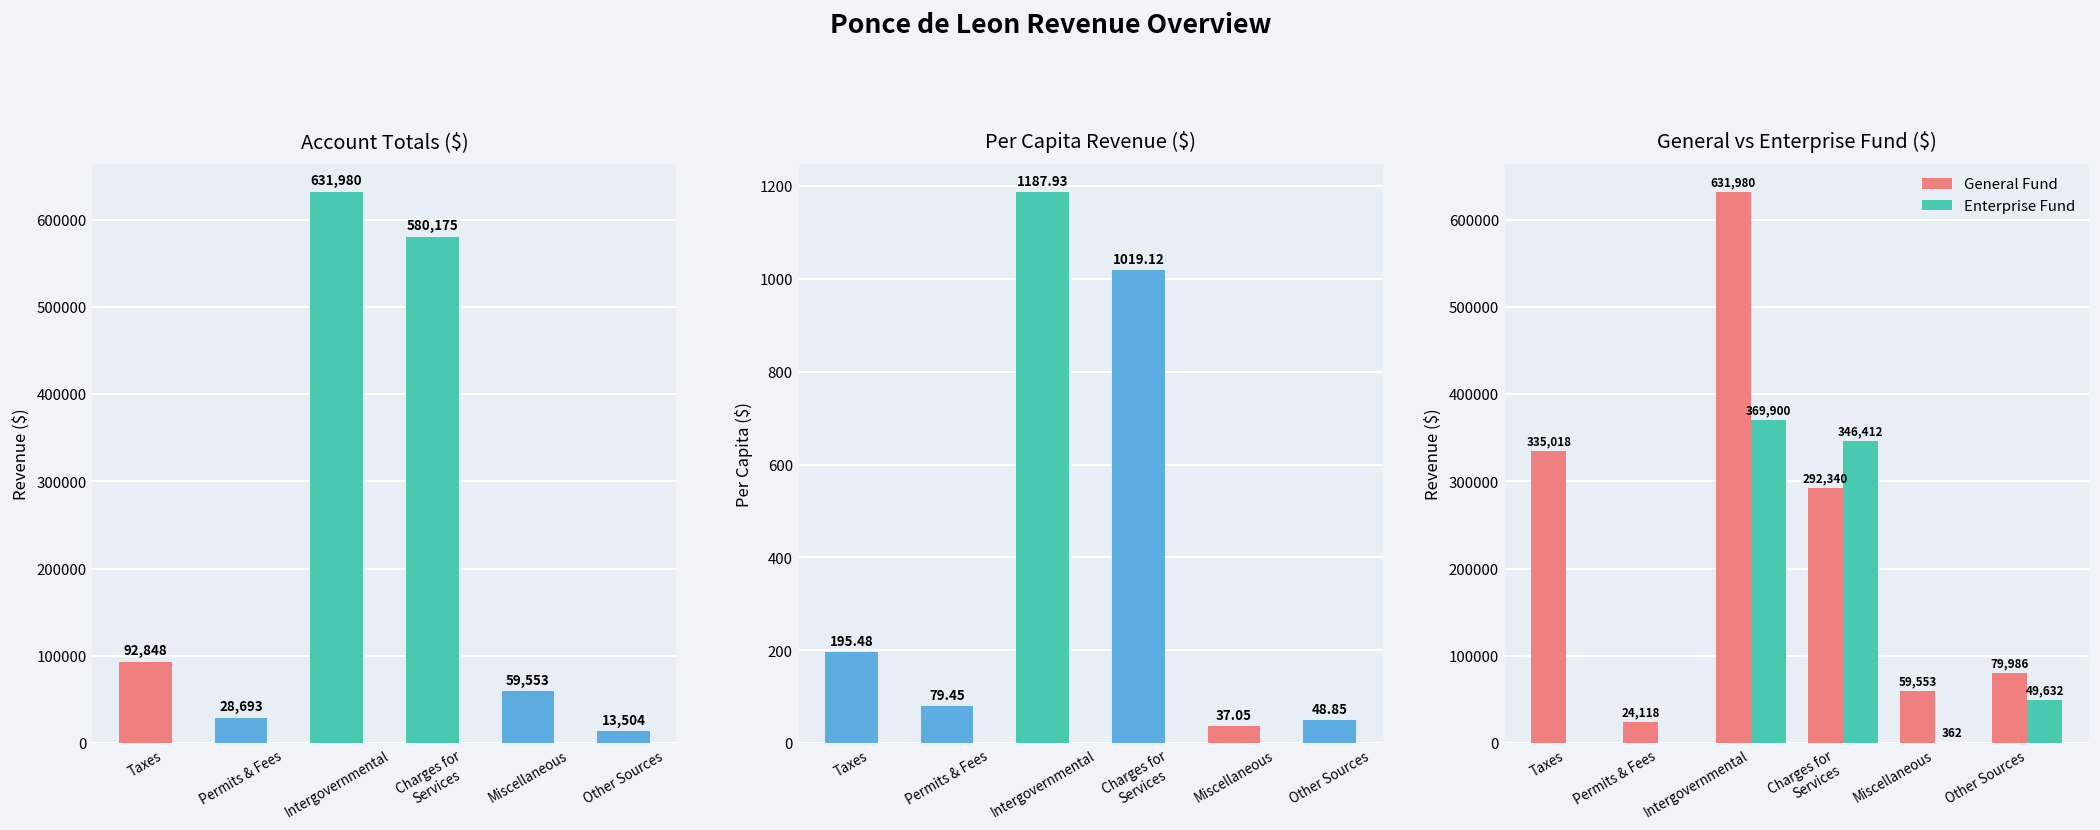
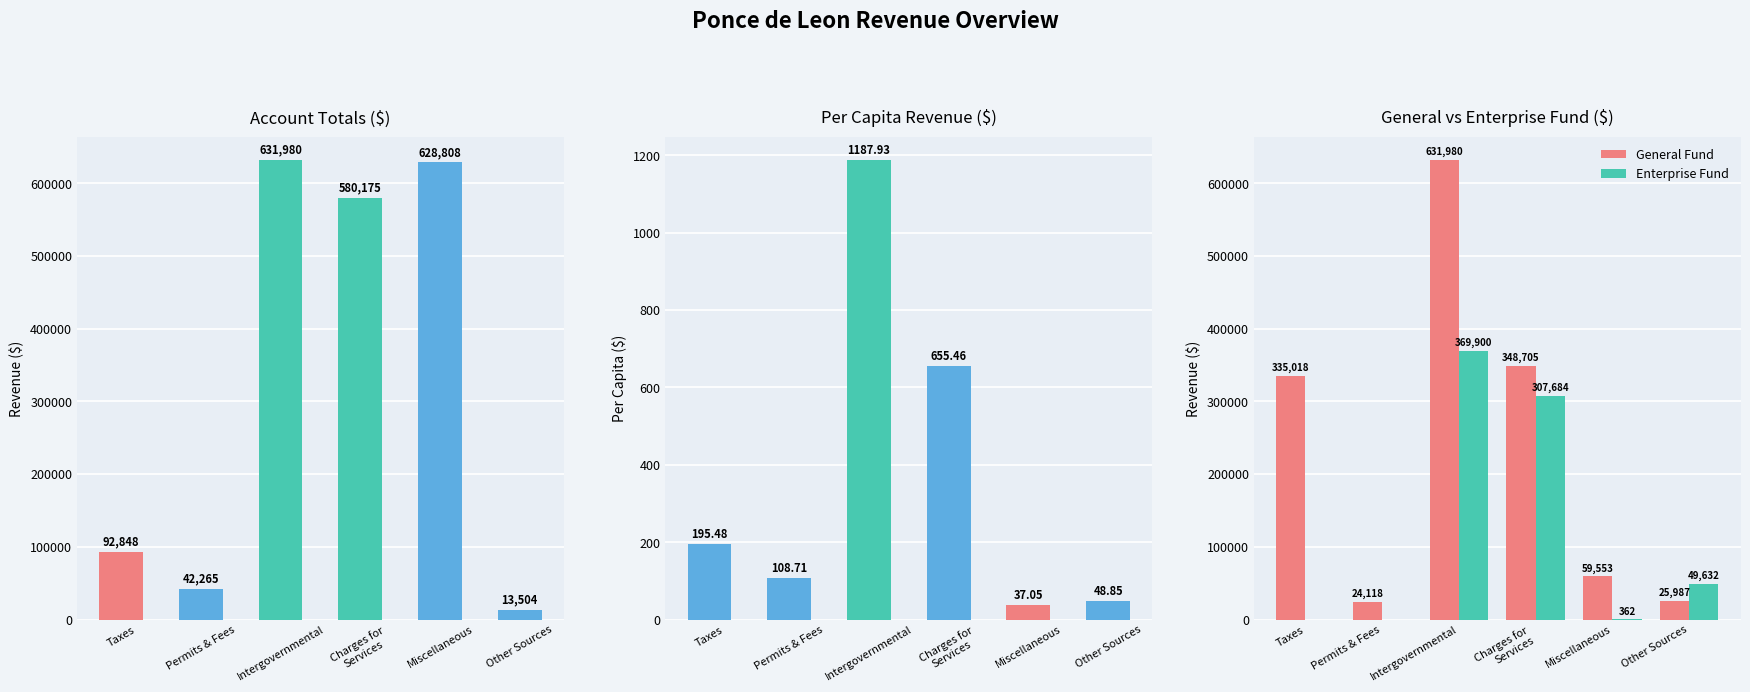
Account Totals ($), Permits & Fees: 28,693 -> 42,265
Account Totals ($), Miscellaneous: 59,553 -> 628,808
Per Capita Revenue ($), Permits & Fees: 79.45 -> 108.71
Per Capita Revenue ($), Charges for Services: 1019.12 -> 655.46
General vs Enterprise Fund ($), General Fund, Charges for Services: 292,340 -> 348,705
General vs Enterprise Fund ($), Enterprise Fund, Charges for Services: 346,412 -> 307,684
General vs Enterprise Fund ($), General Fund, Other Sources: 79,986 -> 25,987
